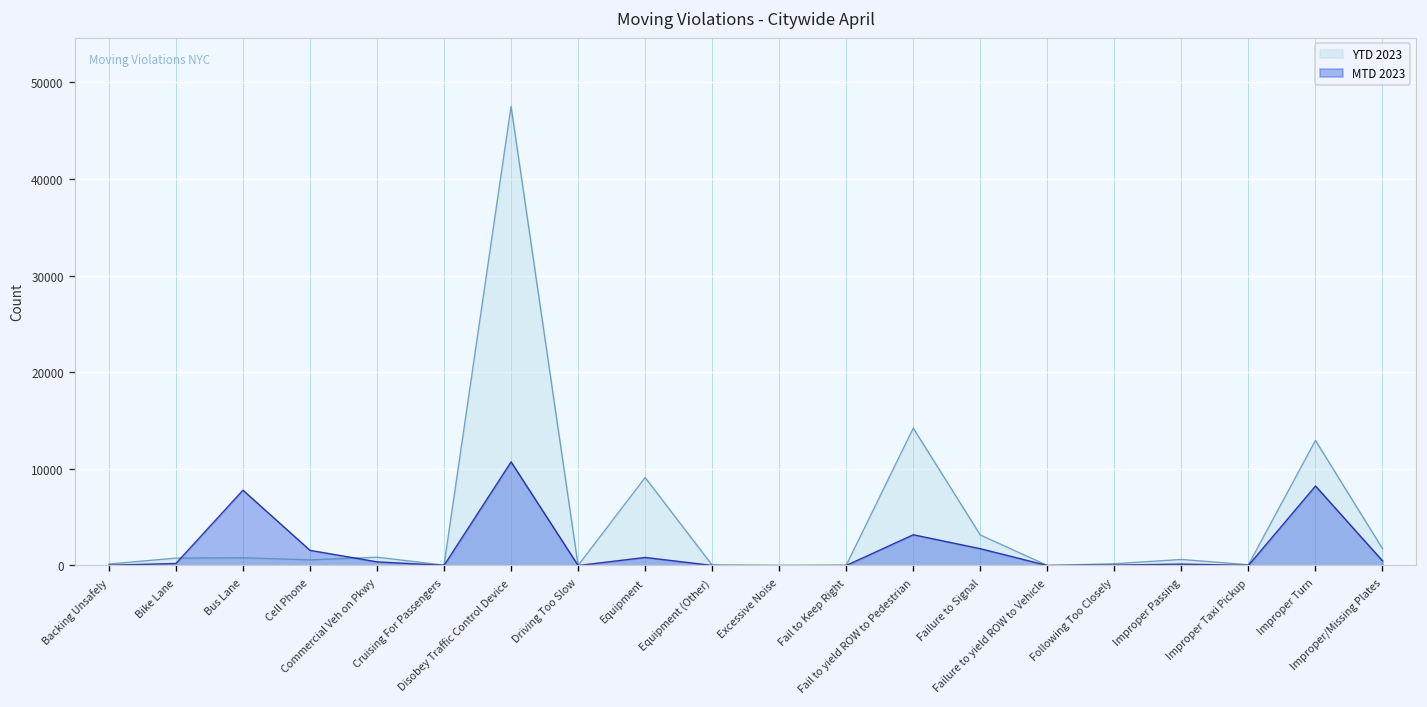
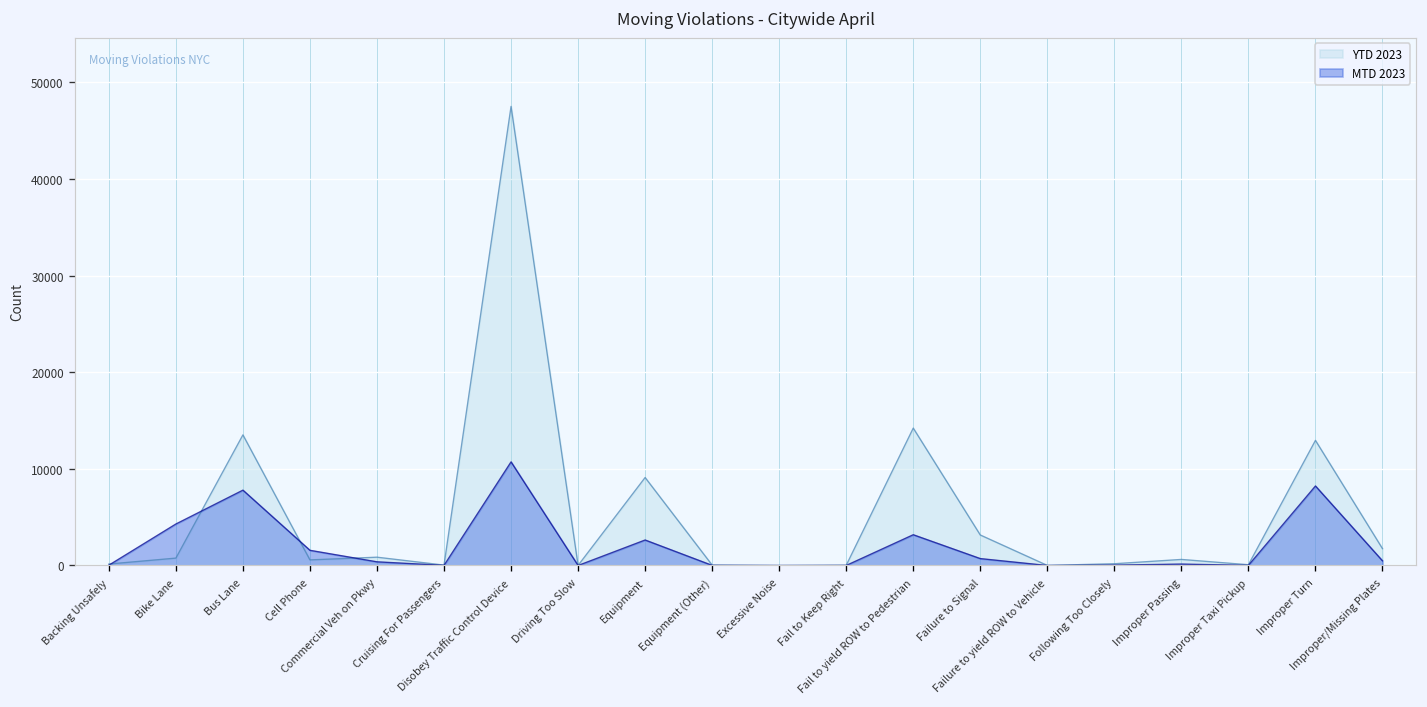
MTD 2023, Bike Lane: 0 -> 4000
YTD 2023, Bus Lane: 1000 -> 14000
MTD 2023, Equipment: 1000 -> 3000
MTD 2023, Failure to Signal: 2000 -> 1000
